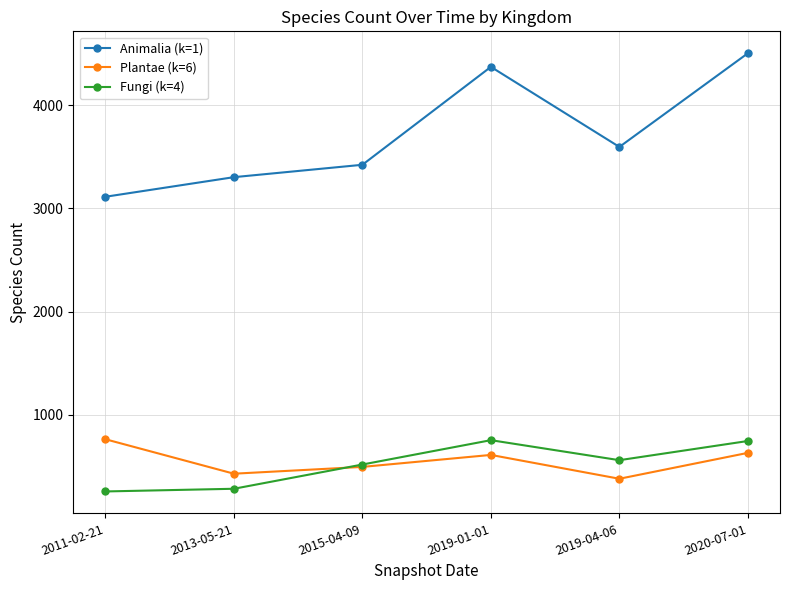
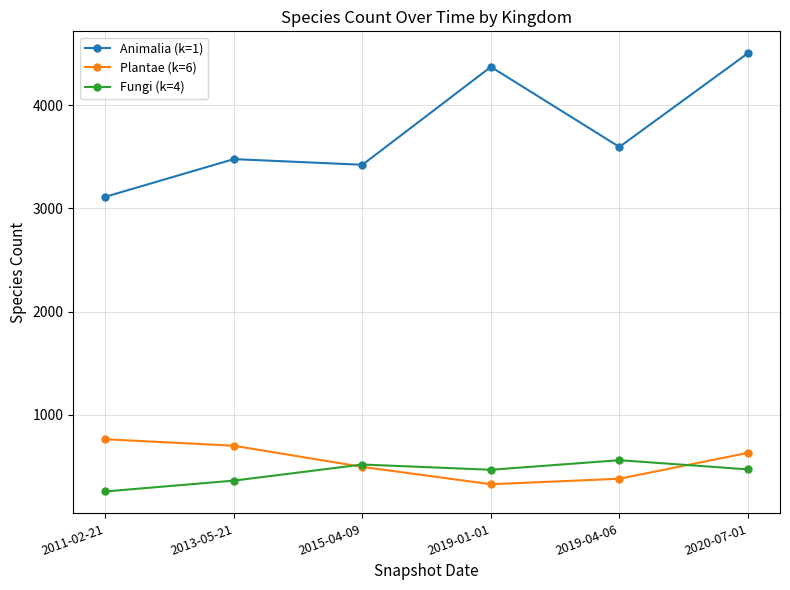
Animalia (k=1), 2013-05-21: 3300 -> 3480
Plantae (k=6), 2013-05-21: 430 -> 700
Fungi (k=4), 2013-05-21: 280 -> 360
Plantae (k=6), 2019-01-01: 610 -> 330
Fungi (k=4), 2019-01-01: 750 -> 470
Fungi (k=4), 2020-07-01: 750 -> 470
